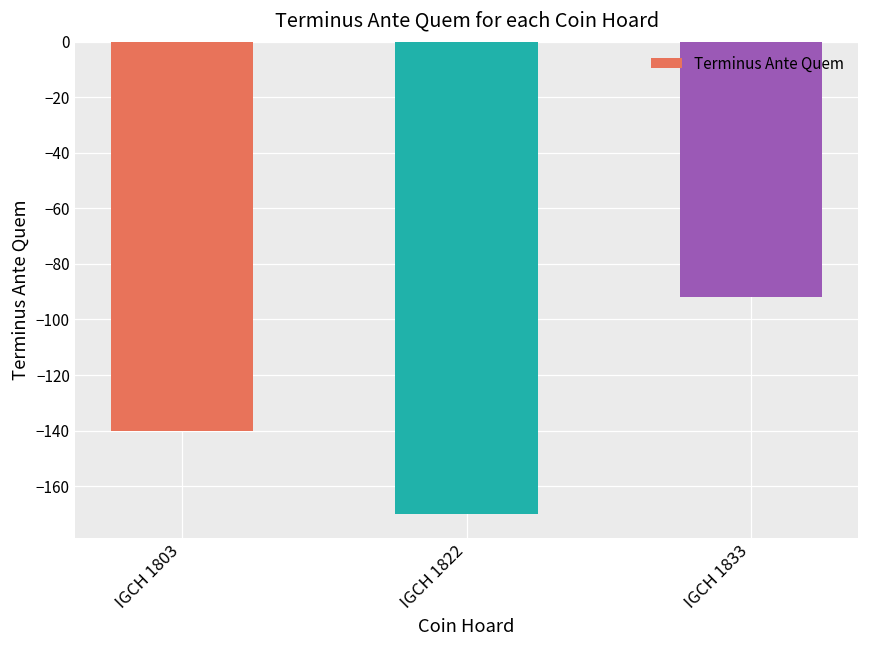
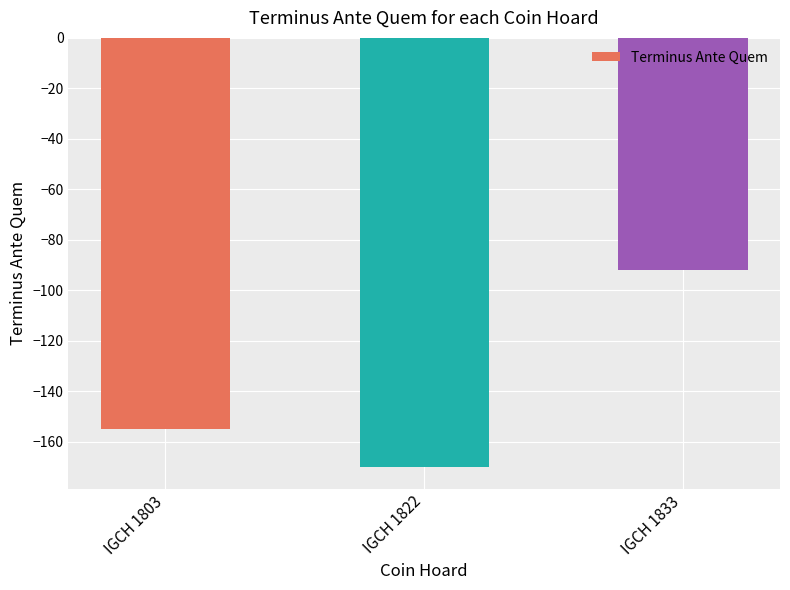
IGCH 1803: -140 -> -155
